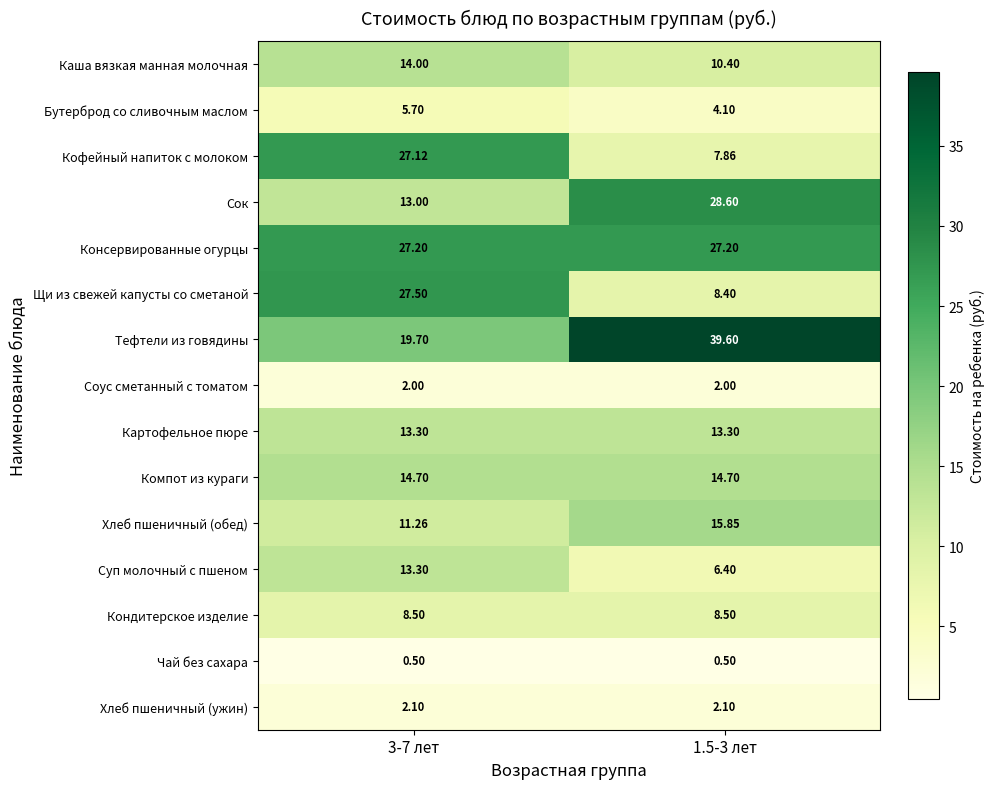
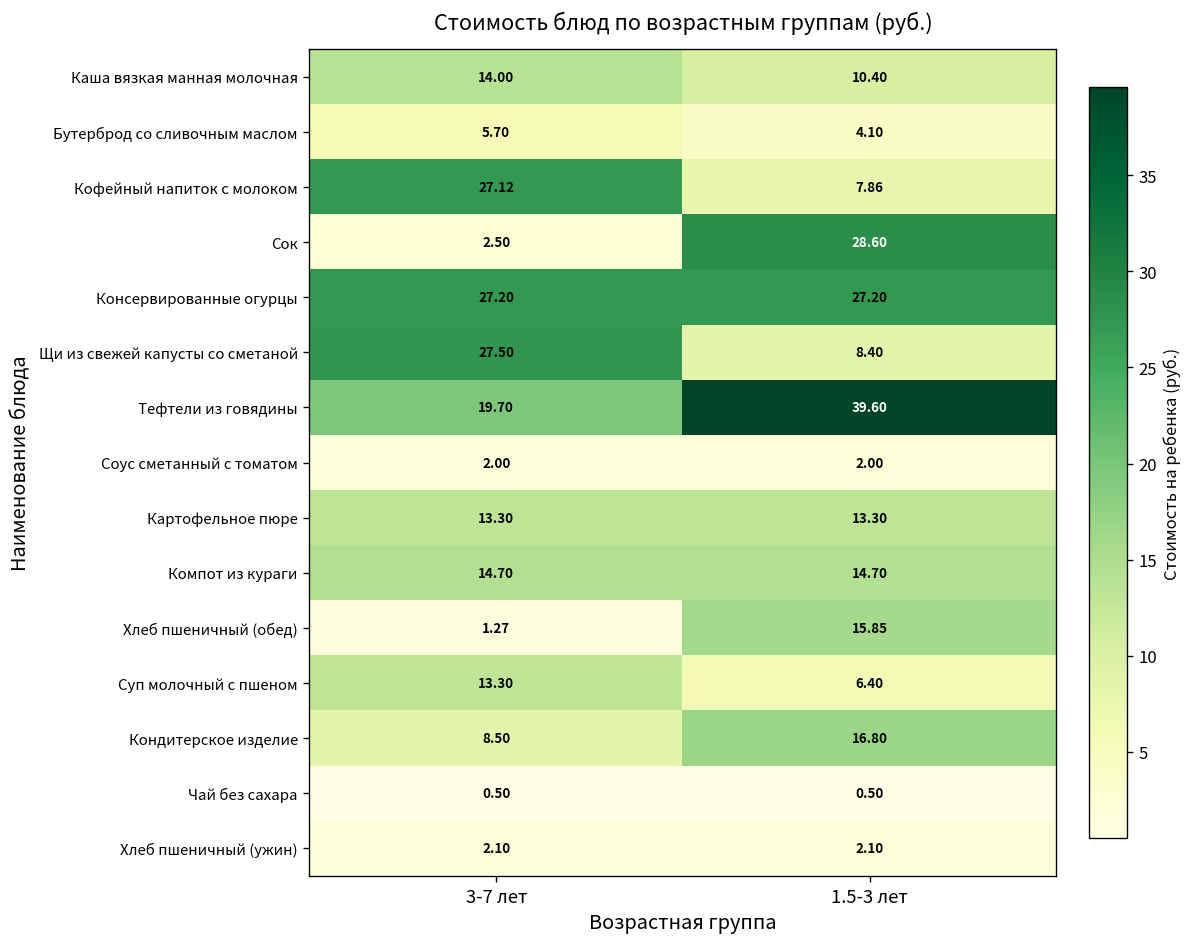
Сок, 3-7 лет: 13.00 -> 2.50
Хлеб пшеничный (обед), 3-7 лет: 11.26 -> 1.27
Кондитерское изделие, 1.5-3 лет: 8.50 -> 16.80
